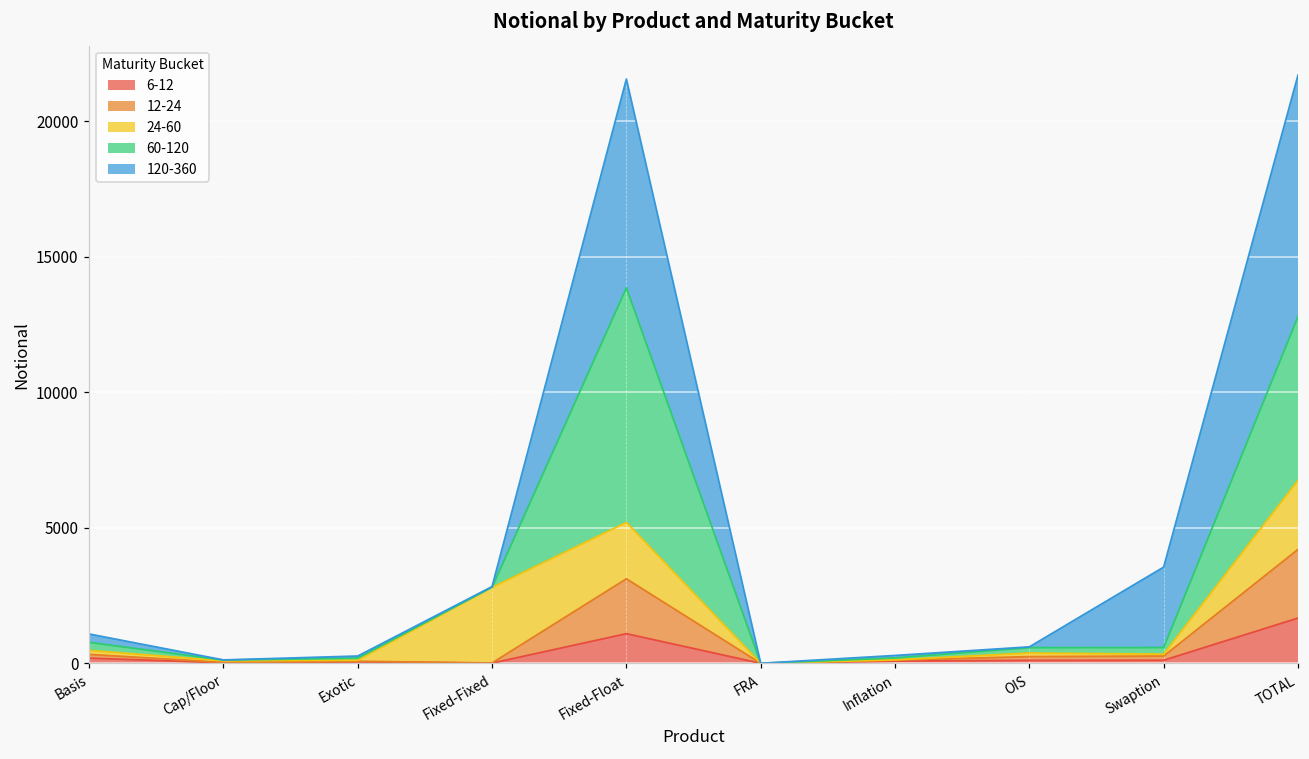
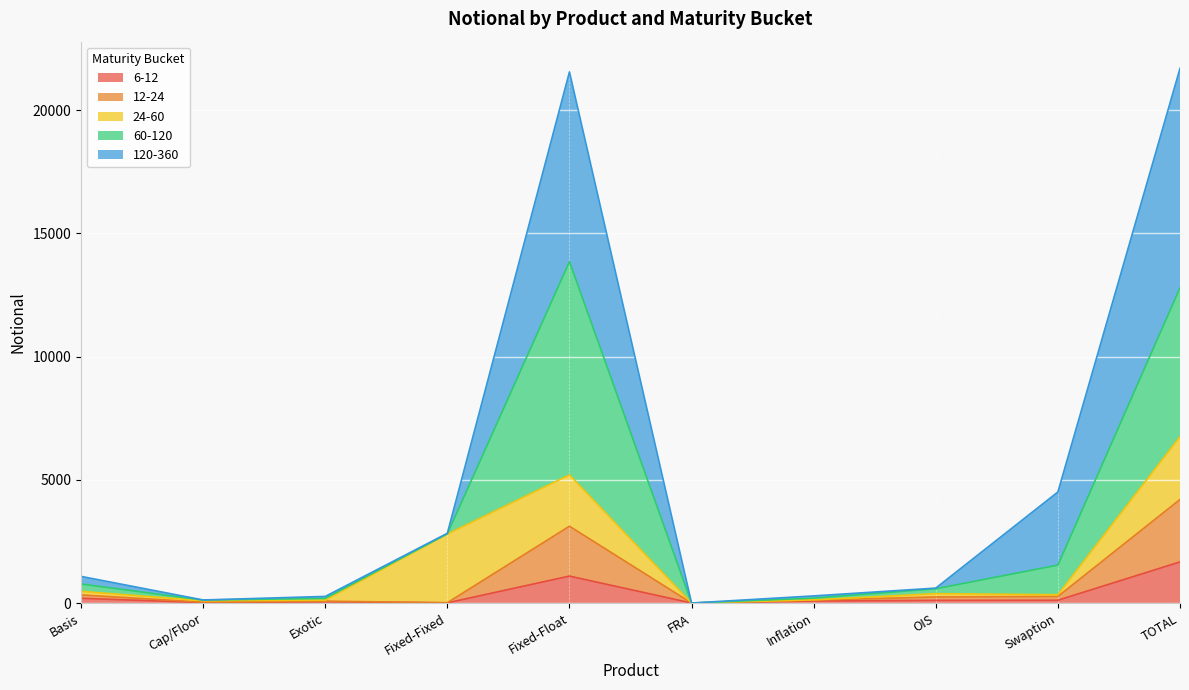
60-120, Swaption: 200 -> 1200
